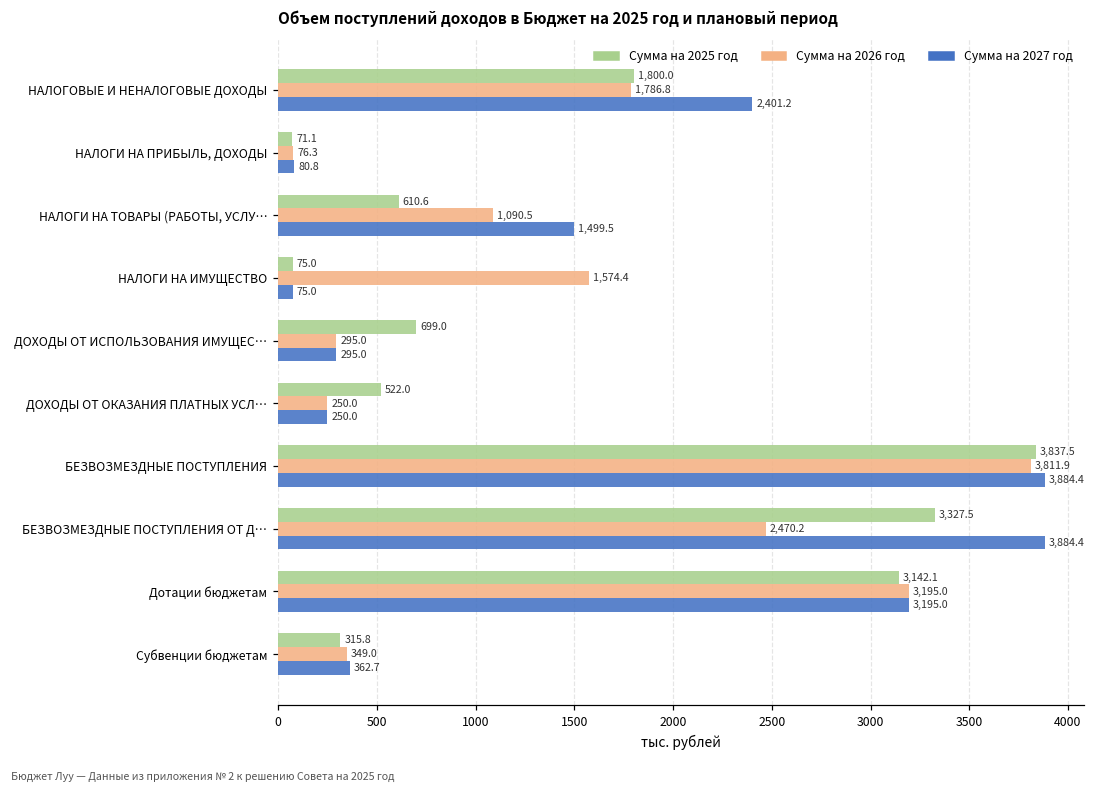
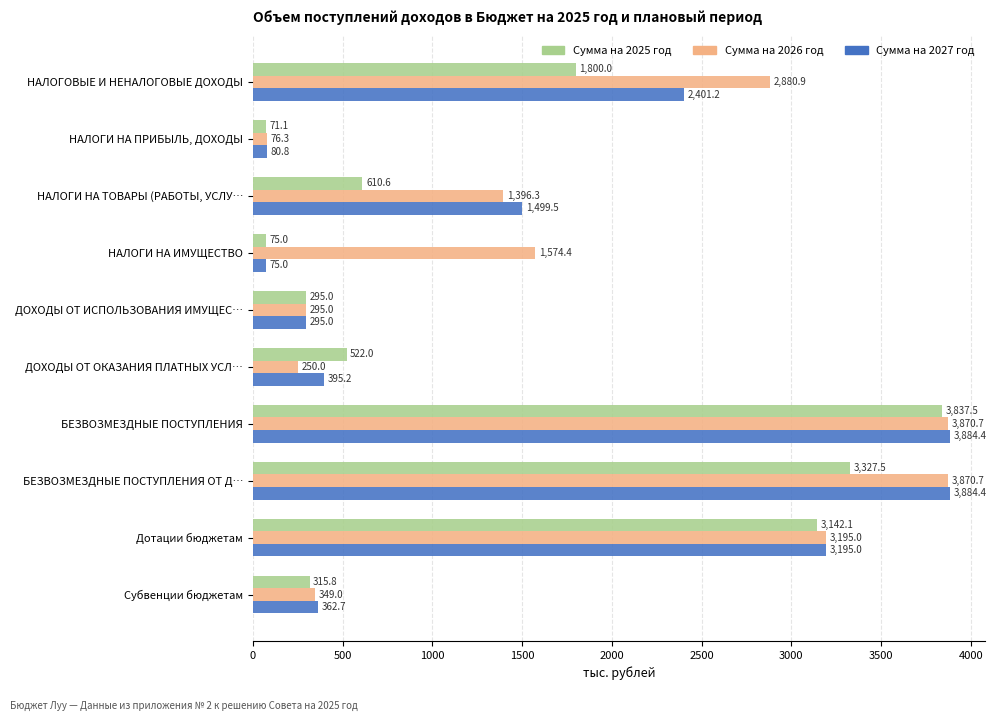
Сумма на 2026 год, НАЛОГОВЫЕ И НЕНАЛОГОВЫЕ ДОХОДЫ: 1,786.8 -> 2,880.9
Сумма на 2026 год, НАЛОГИ НА ТОВАРЫ (РАБОТЫ, УСЛУ…: 1,090.5 -> 1,396.3
Сумма на 2025 год, ДОХОДЫ ОТ ИСПОЛЬЗОВАНИЯ ИМУЩЕС…: 699.0 -> 295.0
Сумма на 2027 год, ДОХОДЫ ОТ ОКАЗАНИЯ ПЛАТНЫХ УСЛ…: 250.0 -> 395.2
Сумма на 2026 год, БЕЗВОЗМЕЗДНЫЕ ПОСТУПЛЕНИЯ: 3,811.9 -> 3,870.7
Сумма на 2026 год, БЕЗВОЗМЕЗДНЫЕ ПОСТУПЛЕНИЯ ОТ Д…: 2,470.2 -> 3,870.7
